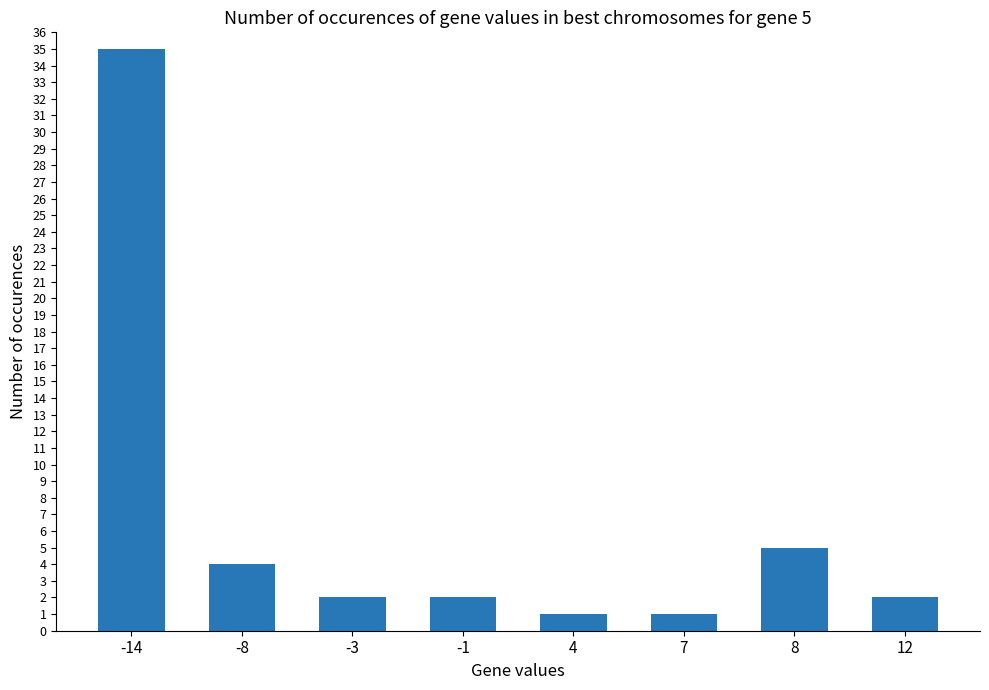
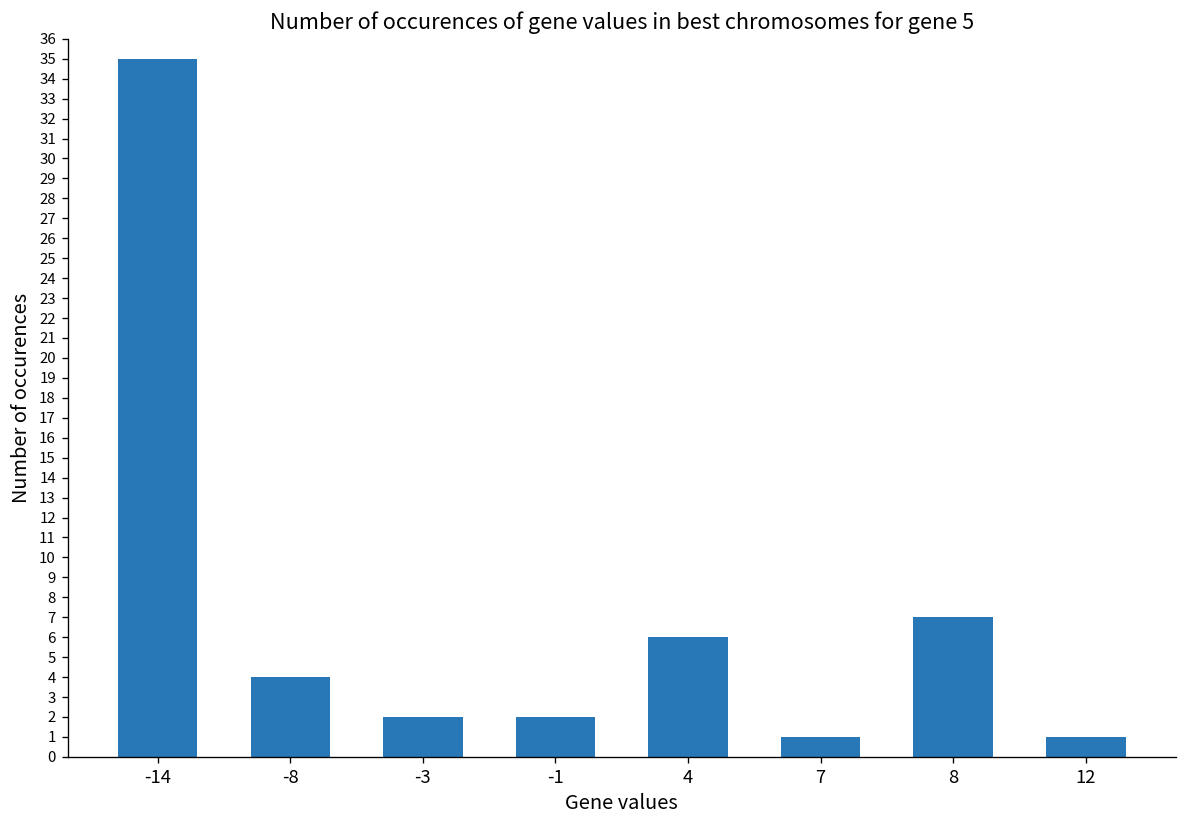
4: 1 -> 6
8: 5 -> 7
12: 2 -> 1
